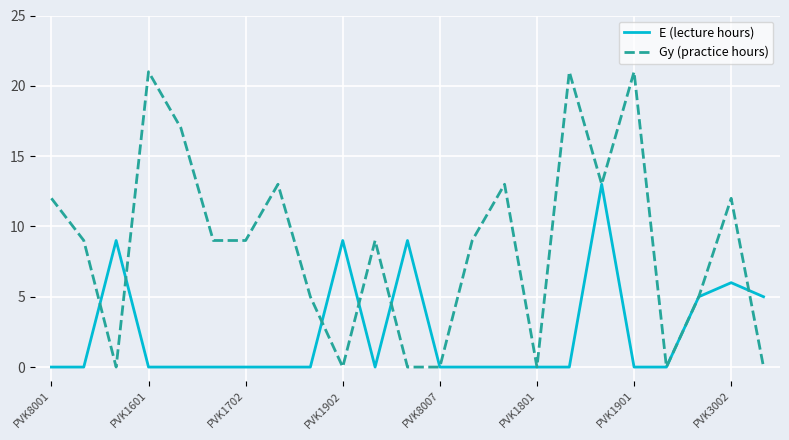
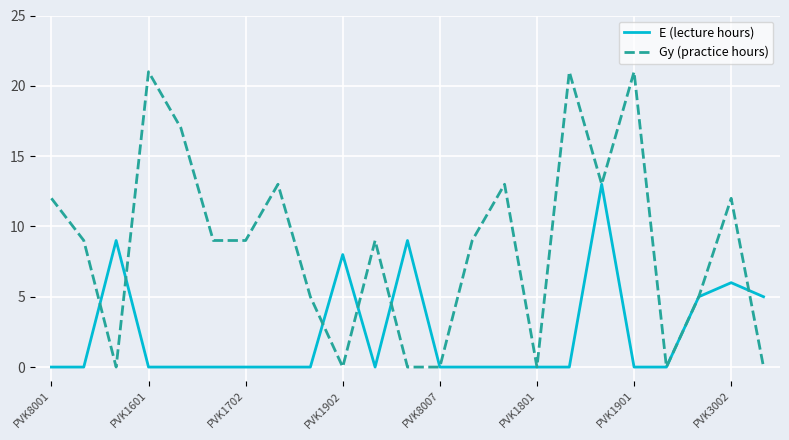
E (lecture hours), PVK1902: 9 -> 8
